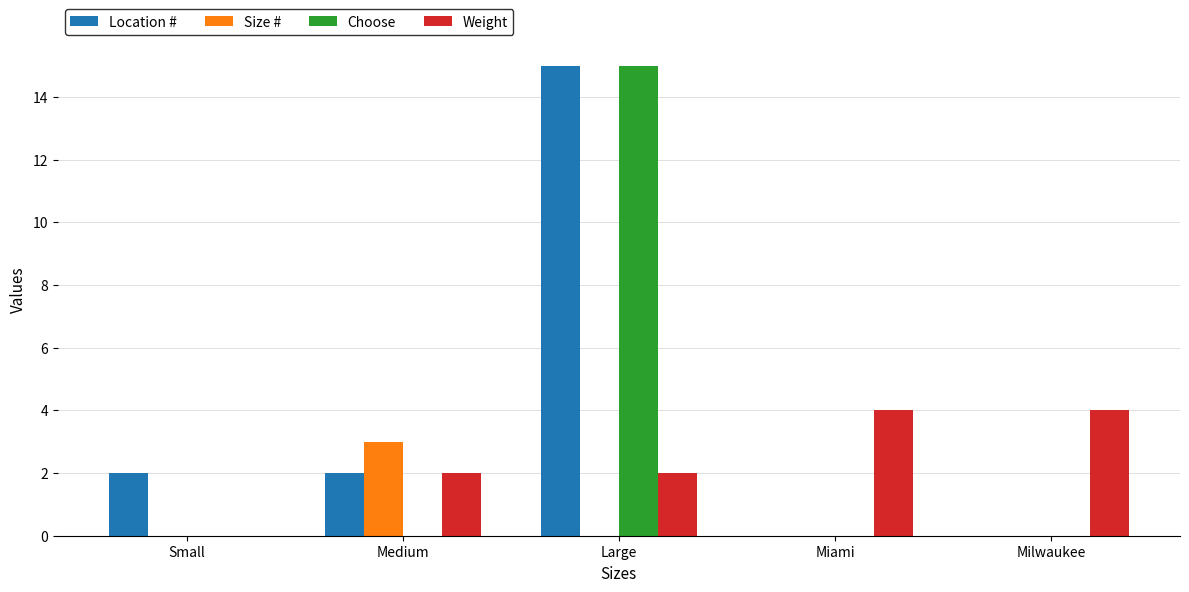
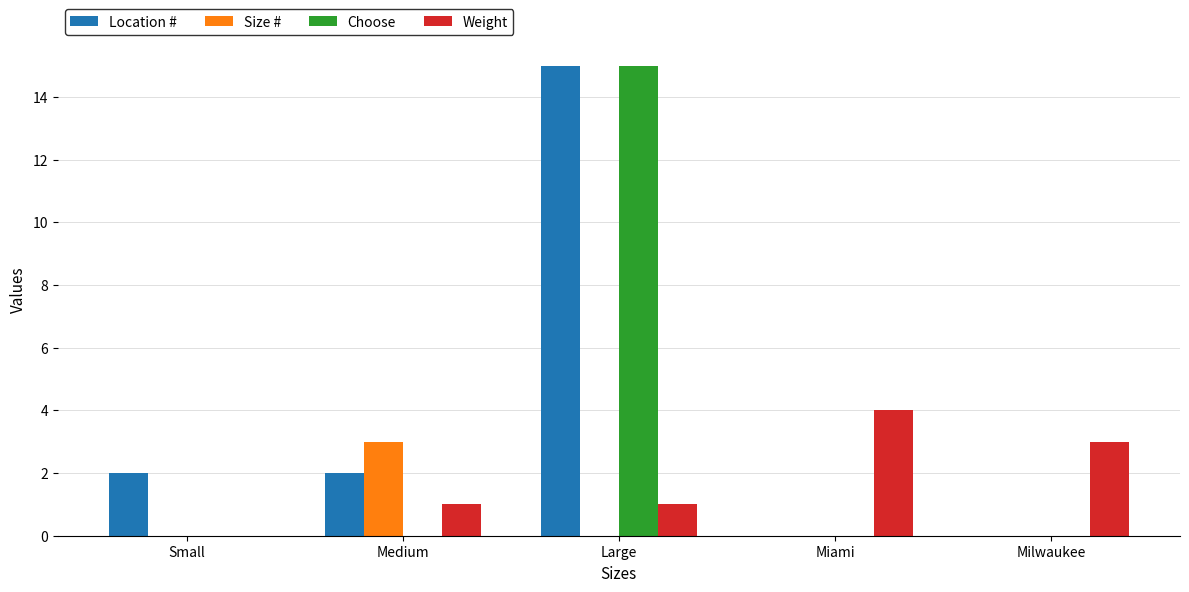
Weight, Medium: 2 -> 1
Weight, Large: 2 -> 1
Weight, Milwaukee: 4 -> 3
